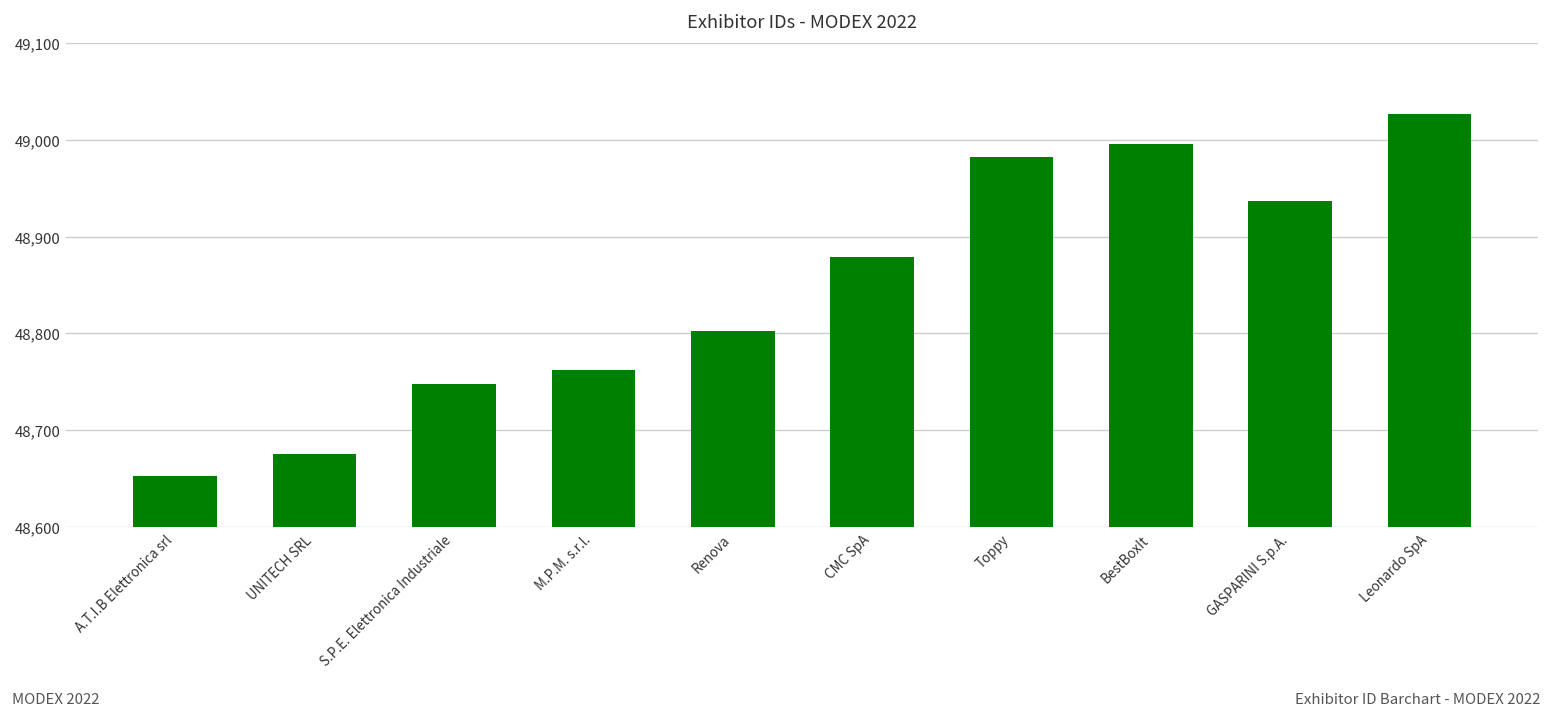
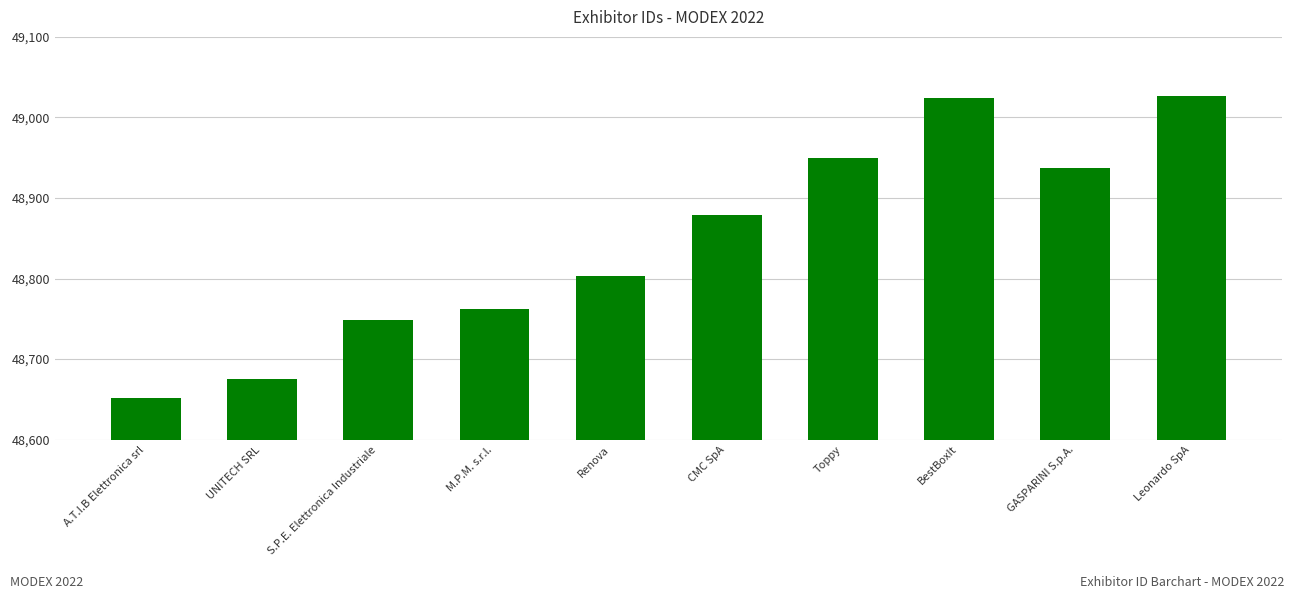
Toppy: 48,980 -> 48,950
BestBoxIt: 49,000 -> 49,020
